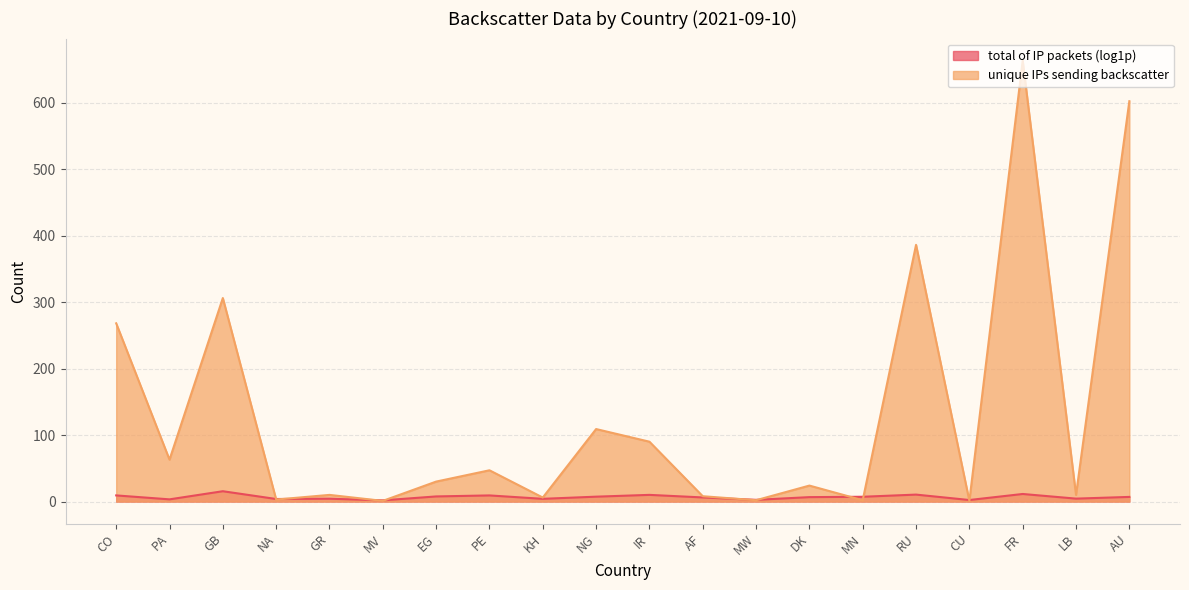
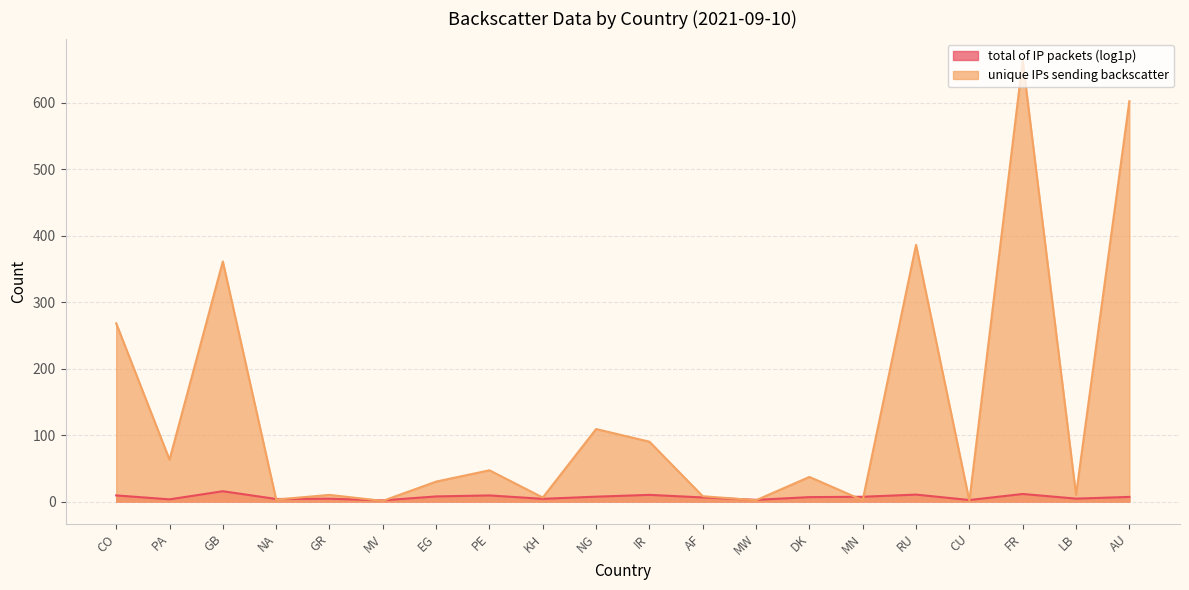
unique IPs sending backscatter, GB: 310 -> 360
unique IPs sending backscatter, DK: 20 -> 40
